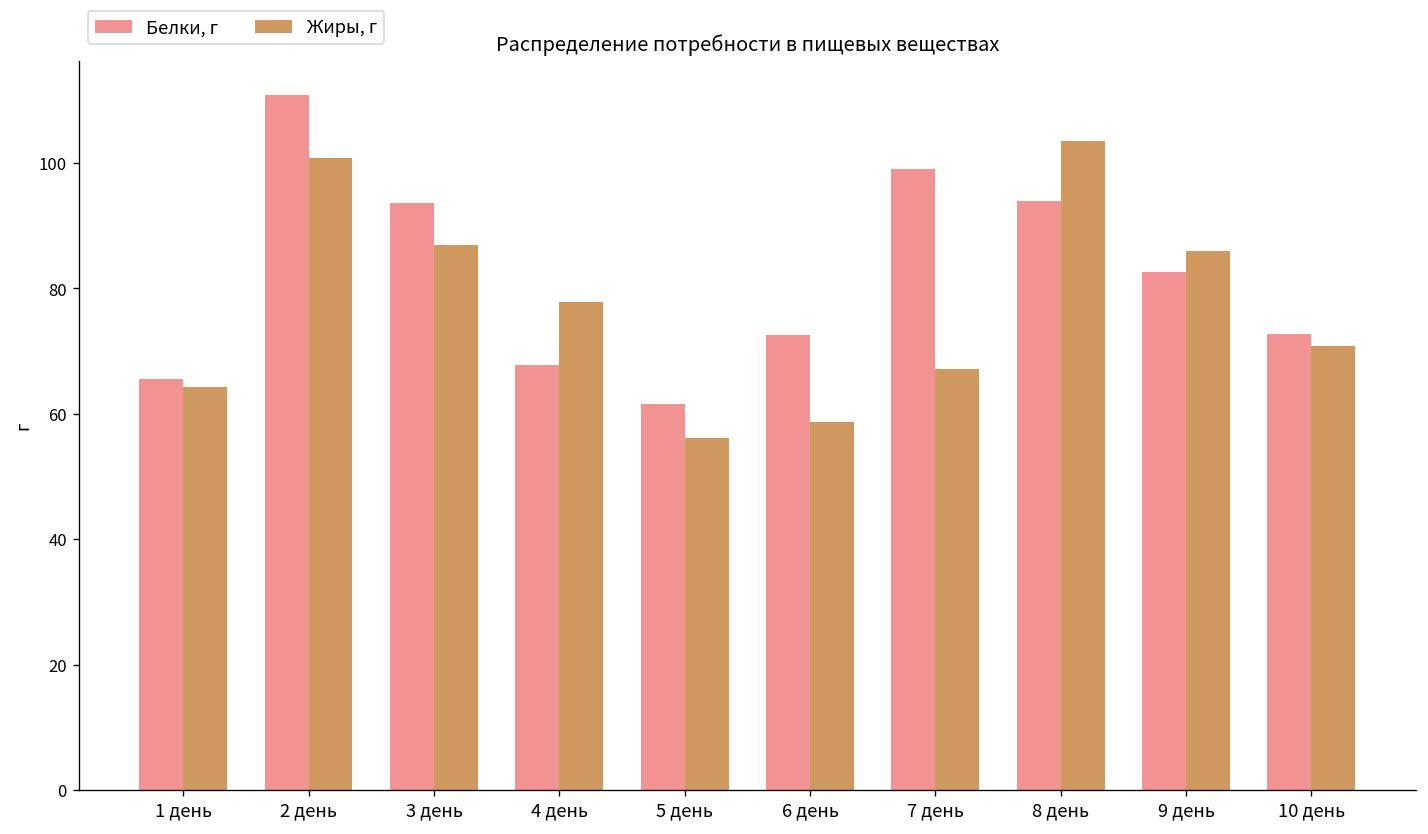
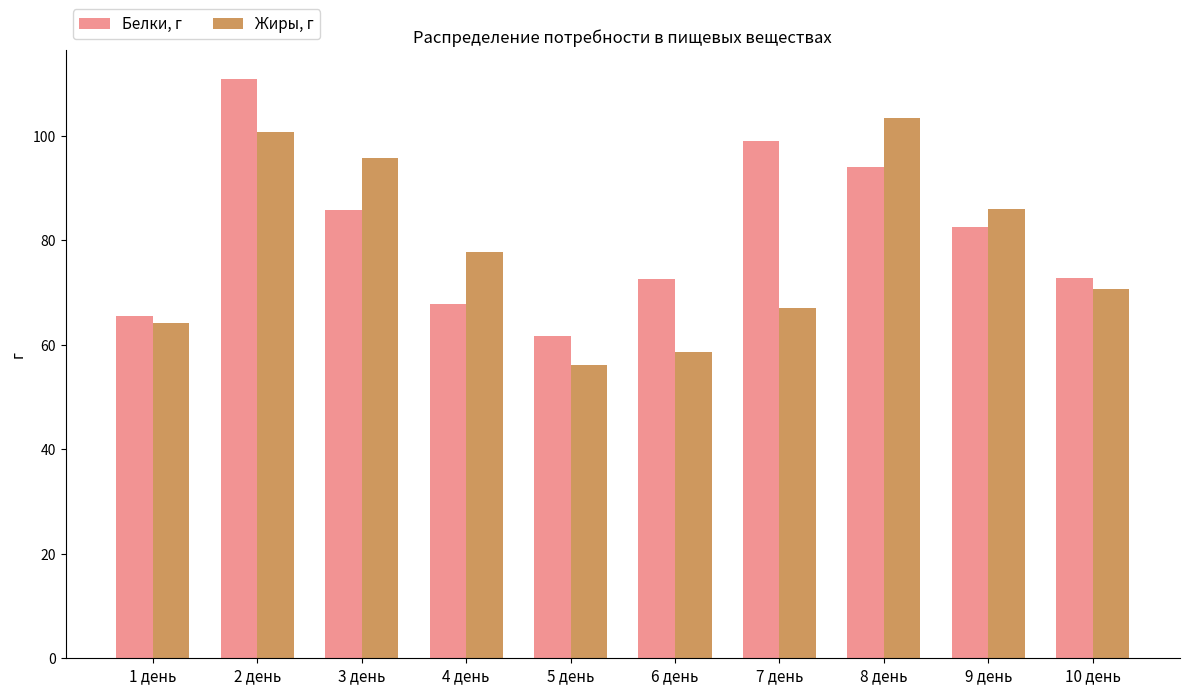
Белки, г, 3 день: 94 -> 86
Жиры, г, 3 день: 87 -> 96
